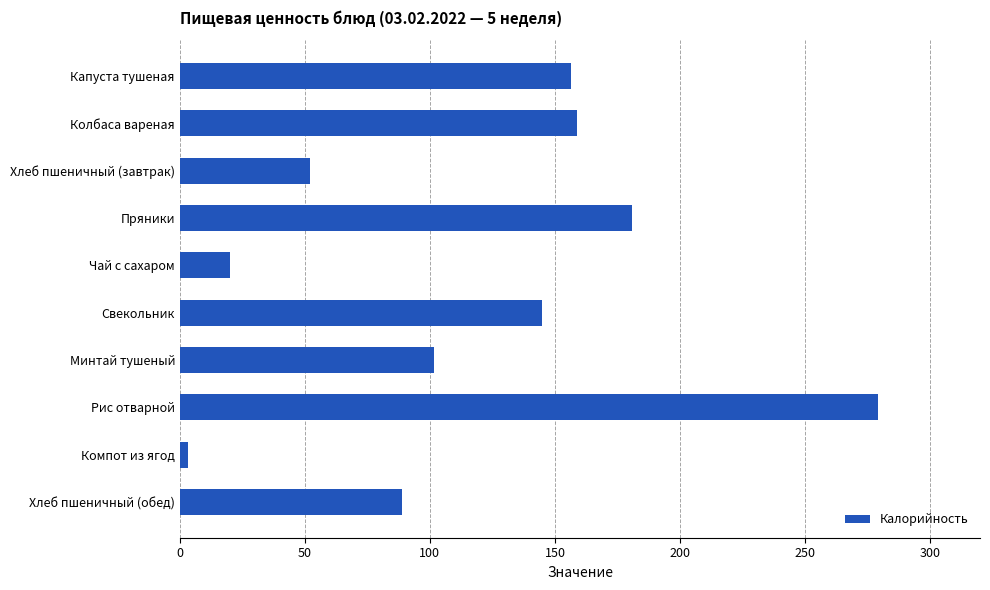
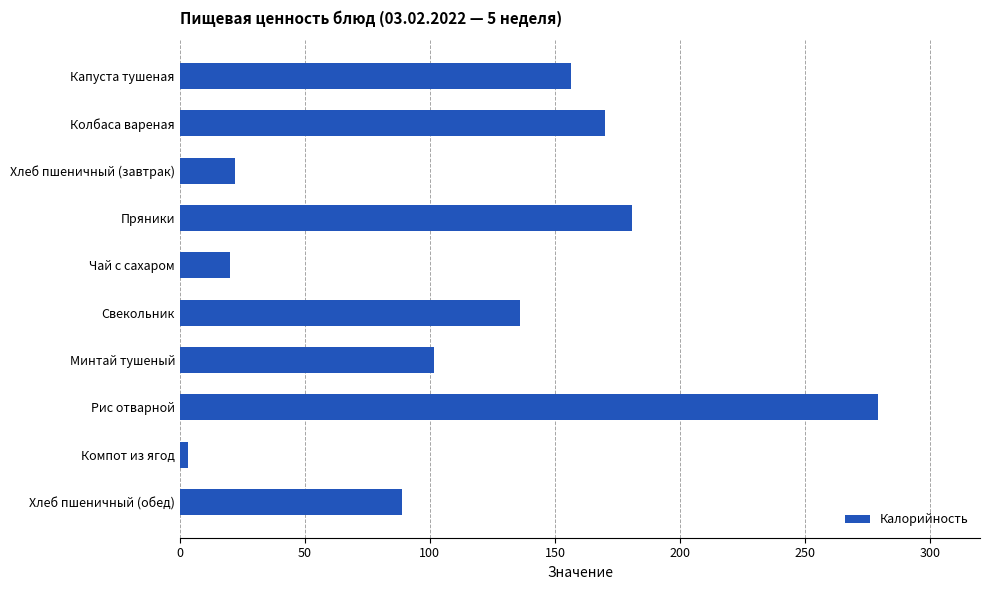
Колбаса вареная: 159 -> 170
Хлеб пшеничный (завтрак): 52 -> 22
Свекольник: 145 -> 136
